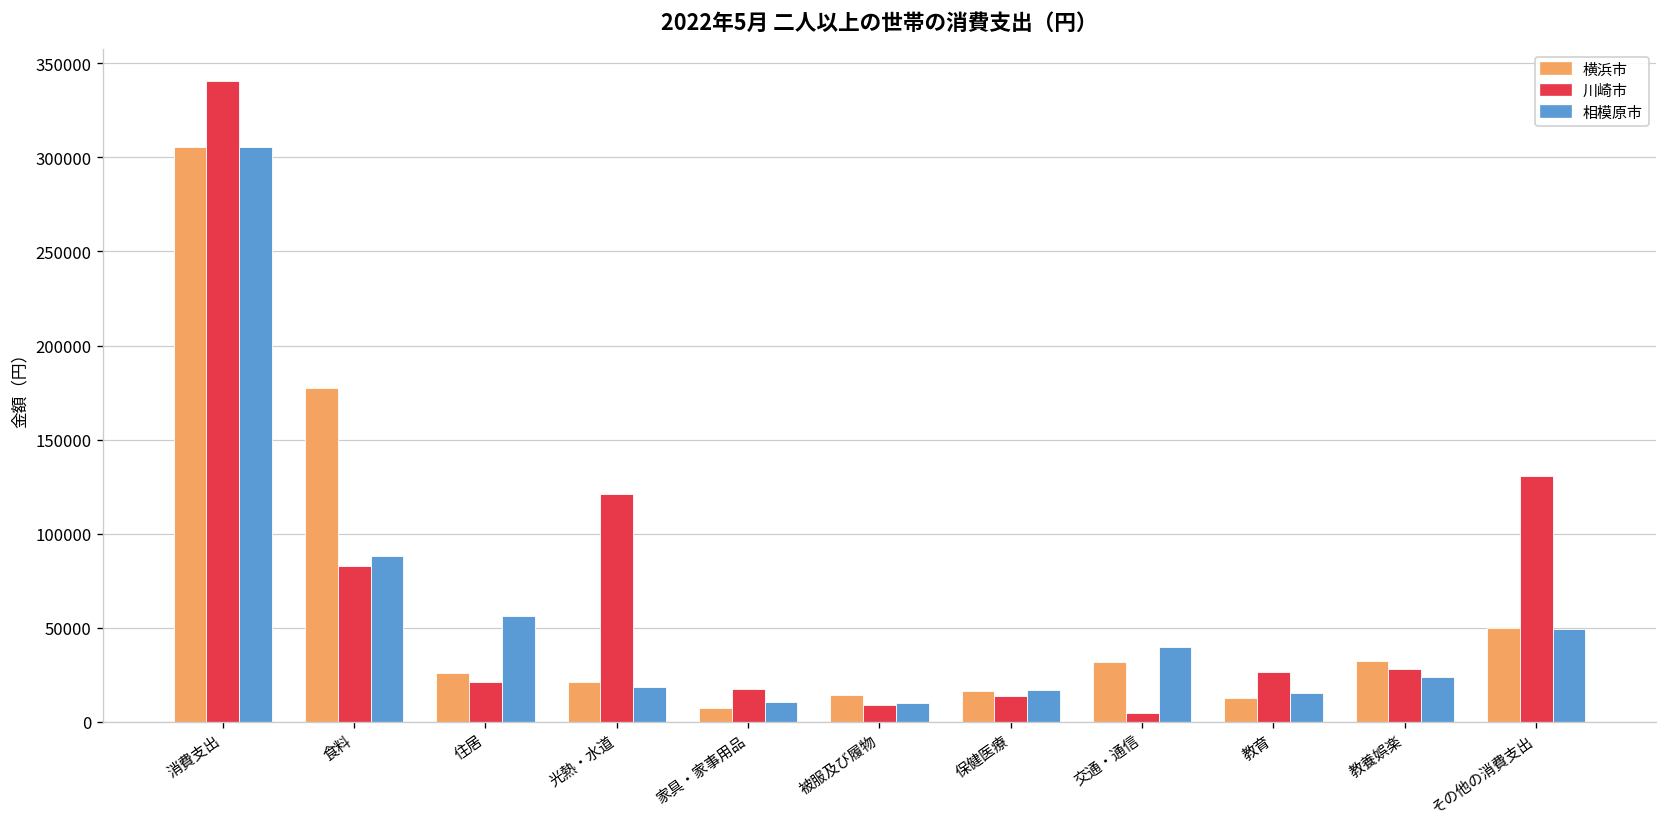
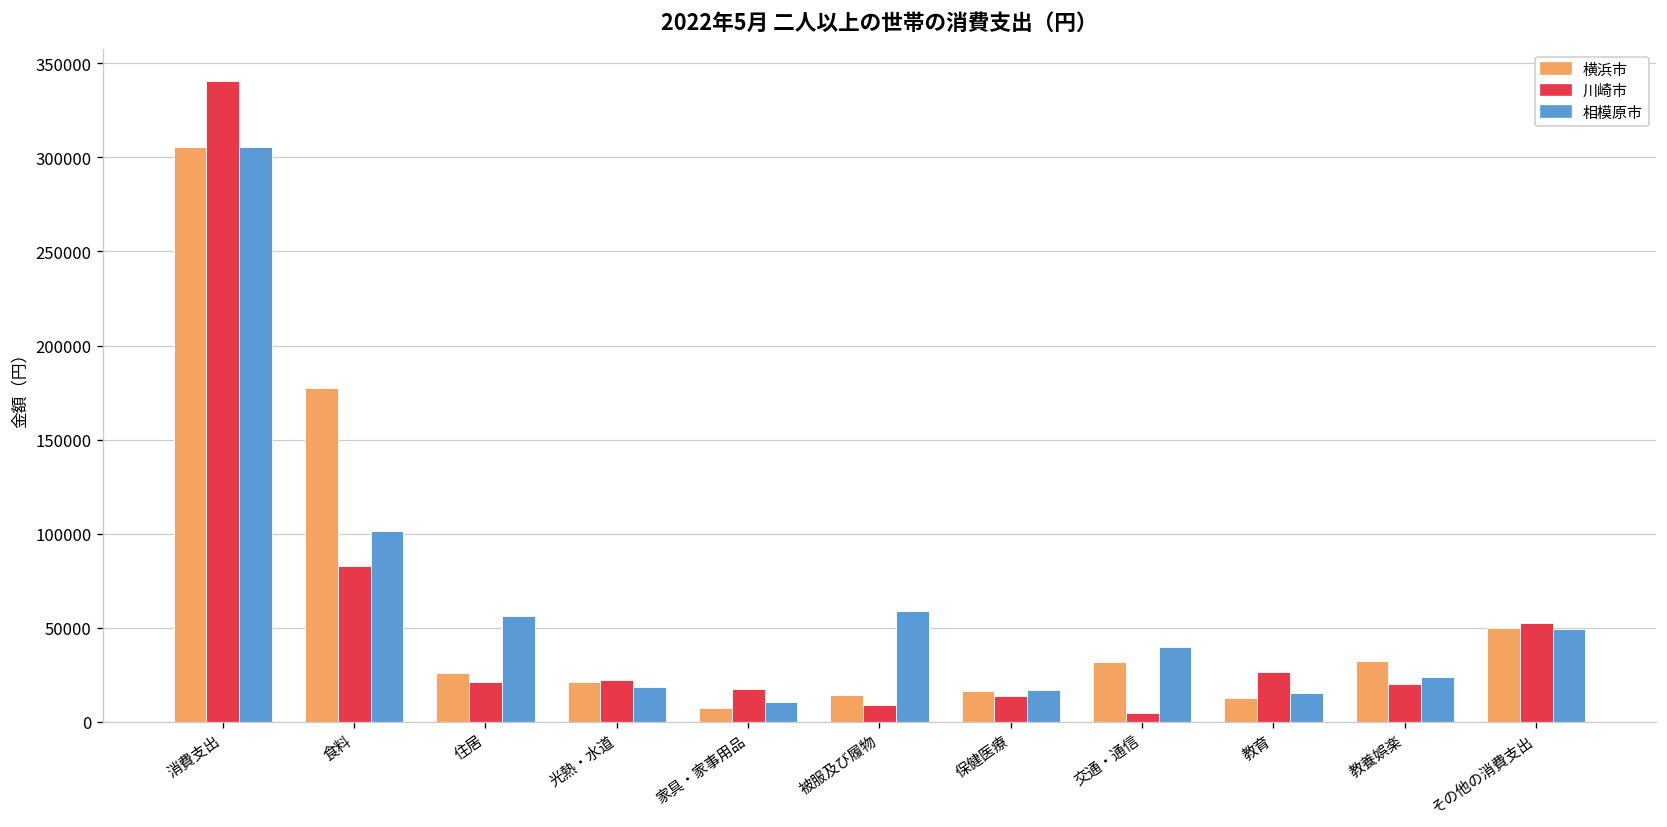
相模原市, 食料: 88000 -> 101000
川崎市, 光熱・水道: 121000 -> 22000
相模原市, 被服及び履物: 10000 -> 59000
川崎市, 教養娯楽: 28000 -> 20000
川崎市, その他の消費支出: 130000 -> 53000
